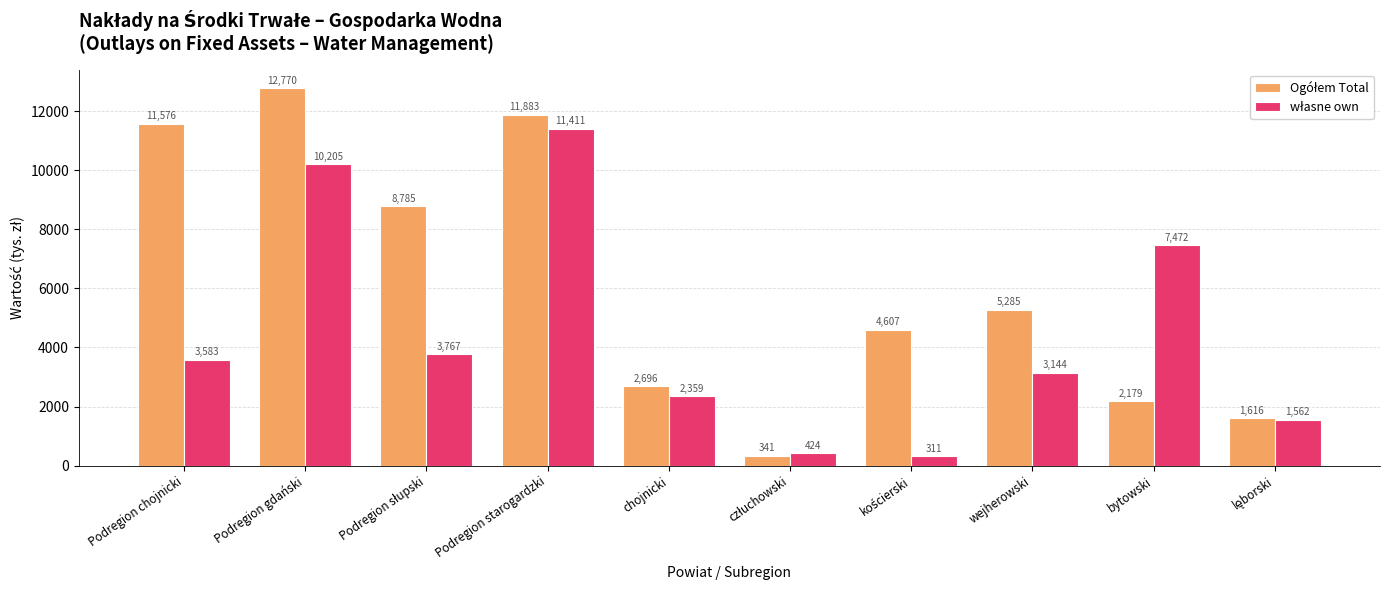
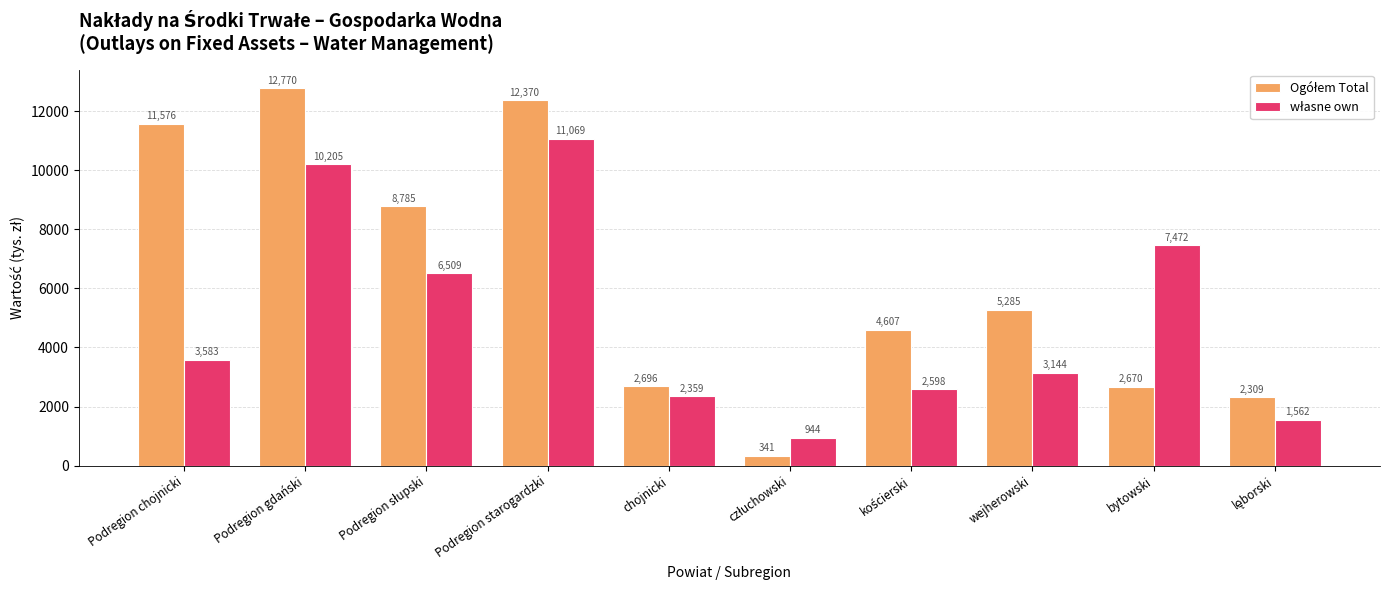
własne own, Podregion słupski: 3,767 -> 6,509
Ogółem Total, Podregion starogardzki: 11,883 -> 12,370
własne own, Podregion starogardzki: 11,411 -> 11,069
własne own, człuchowski: 424 -> 944
własne own, kościerski: 311 -> 2,598
Ogółem Total, bytowski: 2,179 -> 2,670
Ogółem Total, lęborski: 1,616 -> 2,309
